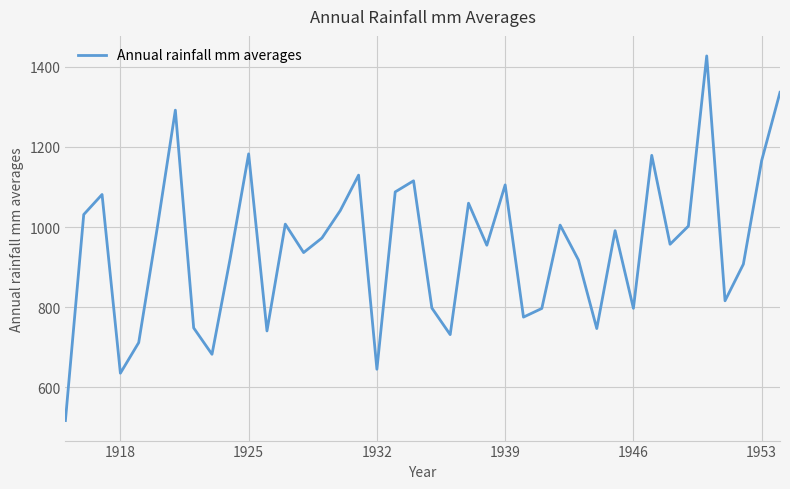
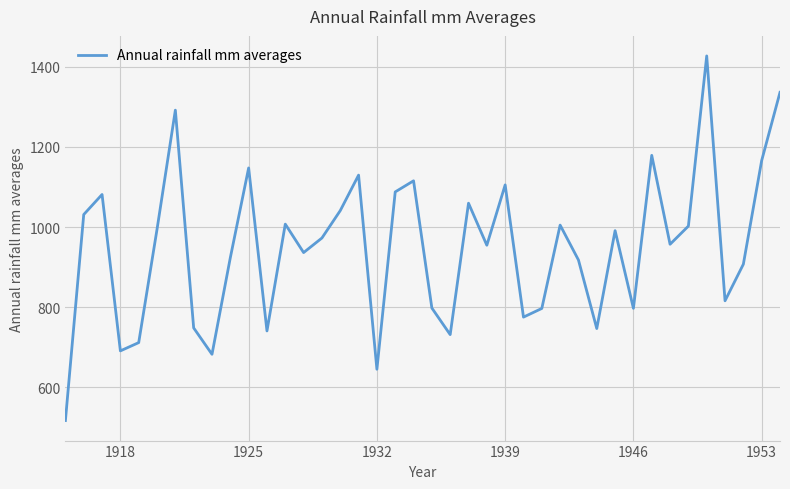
1918: 640 -> 690
1925: 1180 -> 1150
